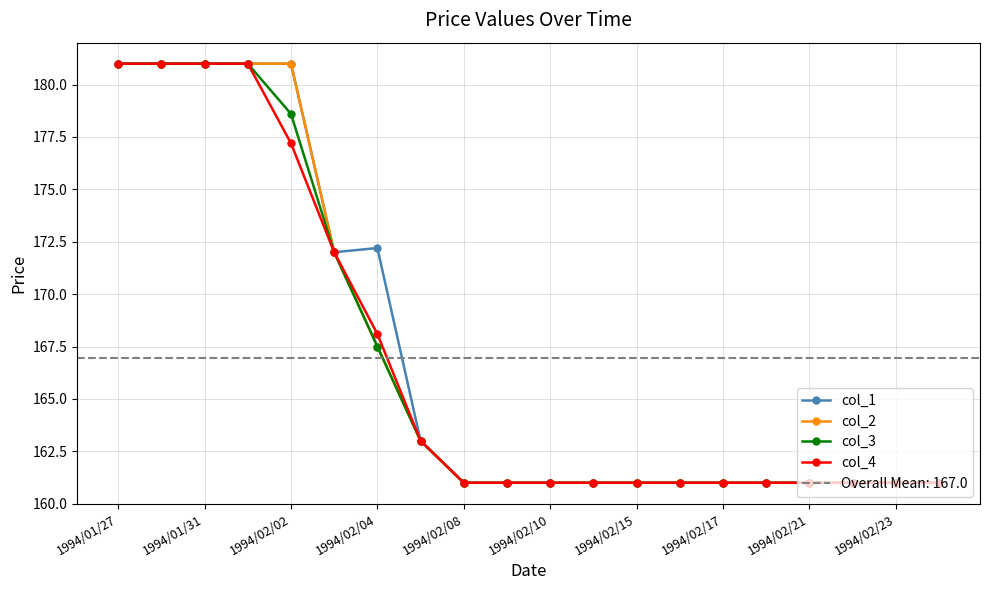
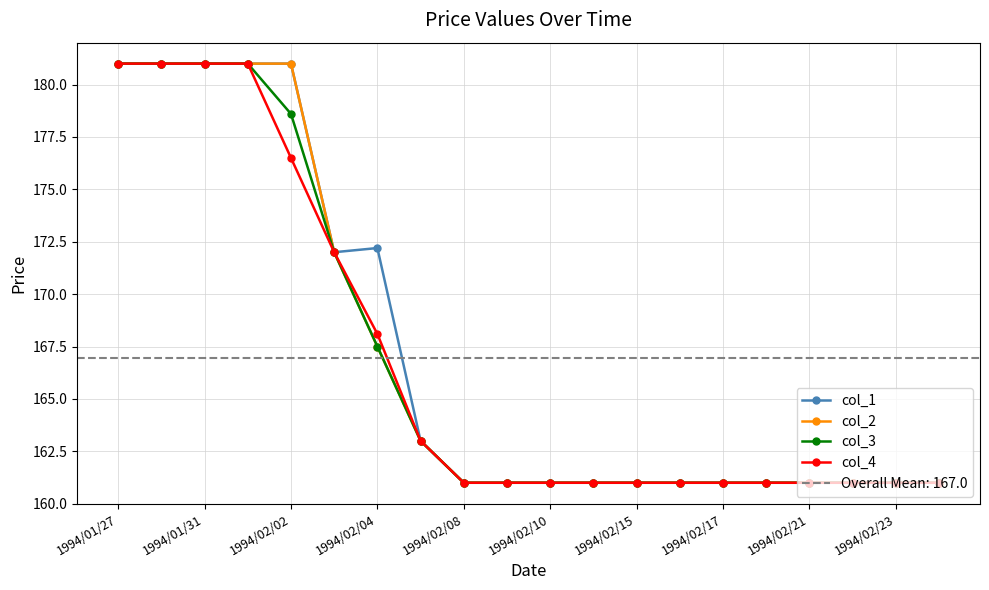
col_4, 1994/02/02: 177.2 -> 176.5
